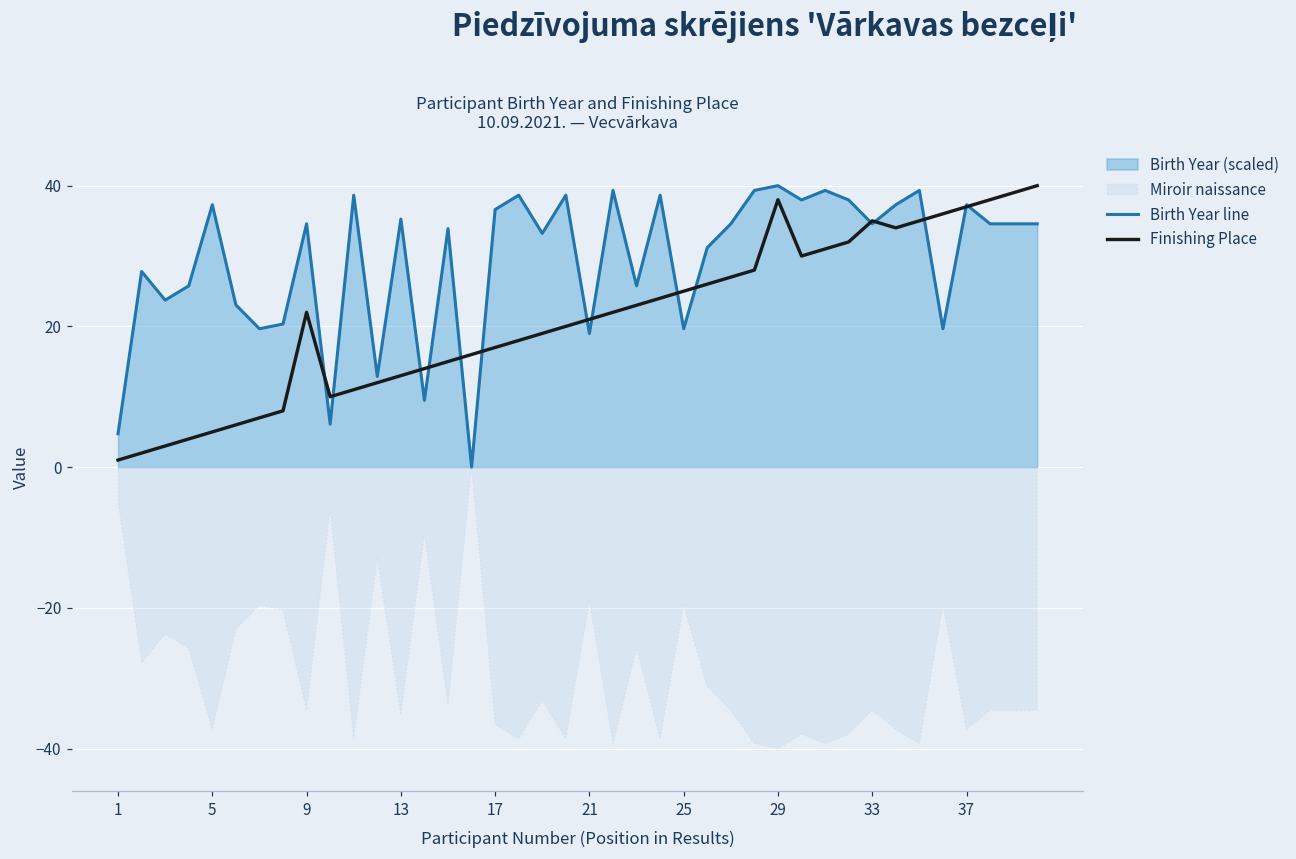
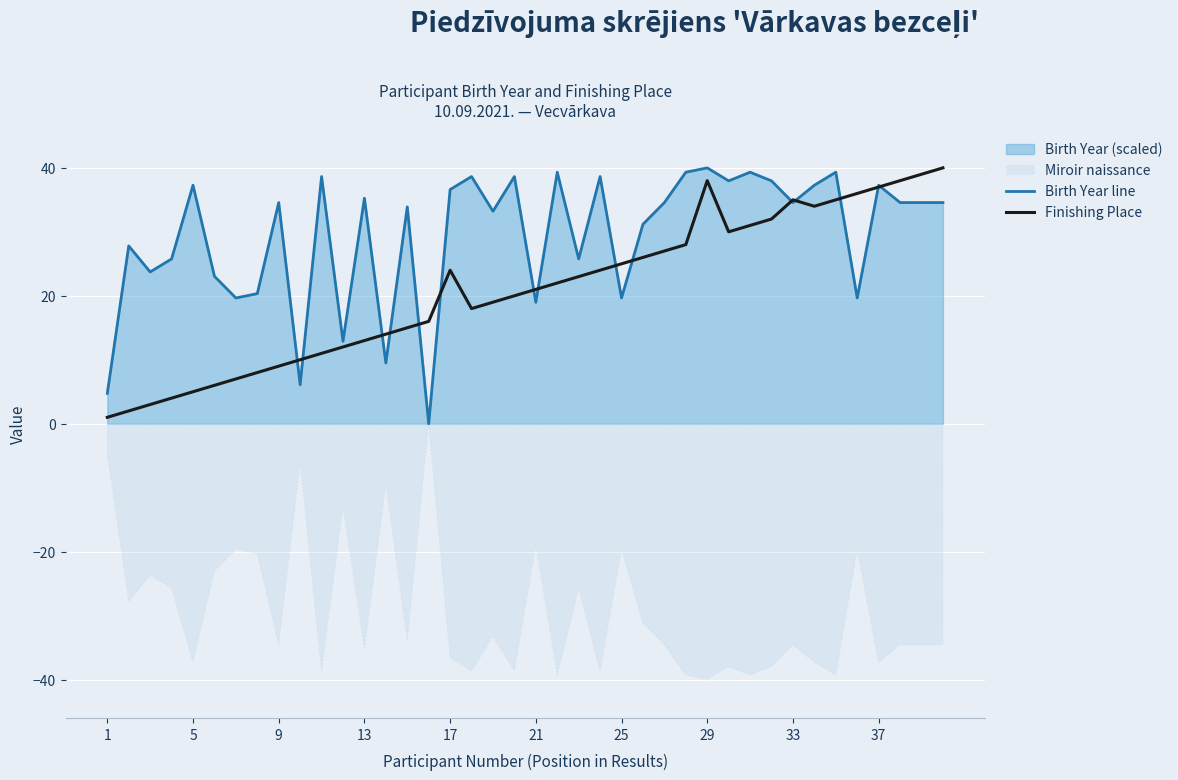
Finishing Place, 9: 22 -> 9
Finishing Place, 17: 17 -> 24
